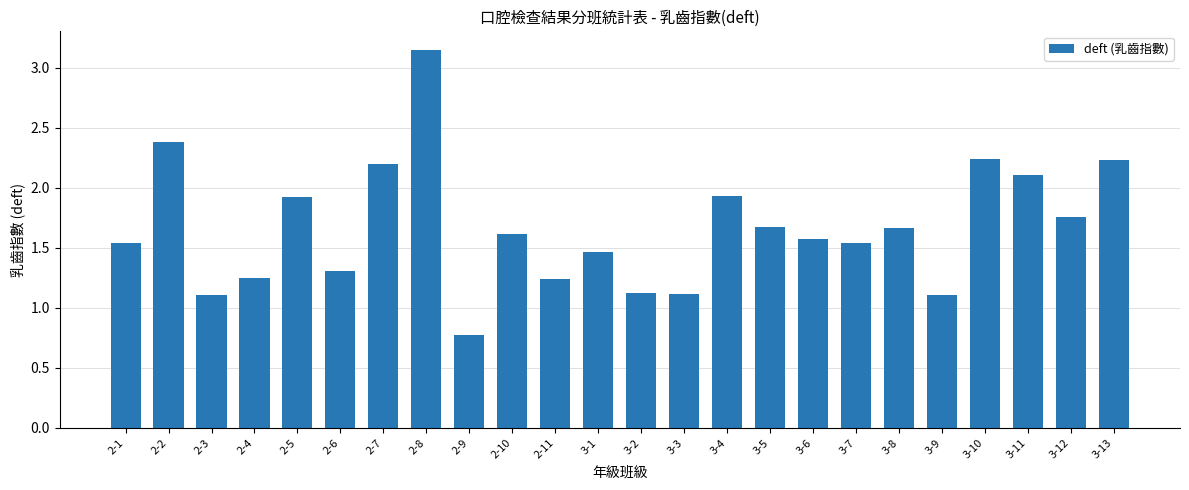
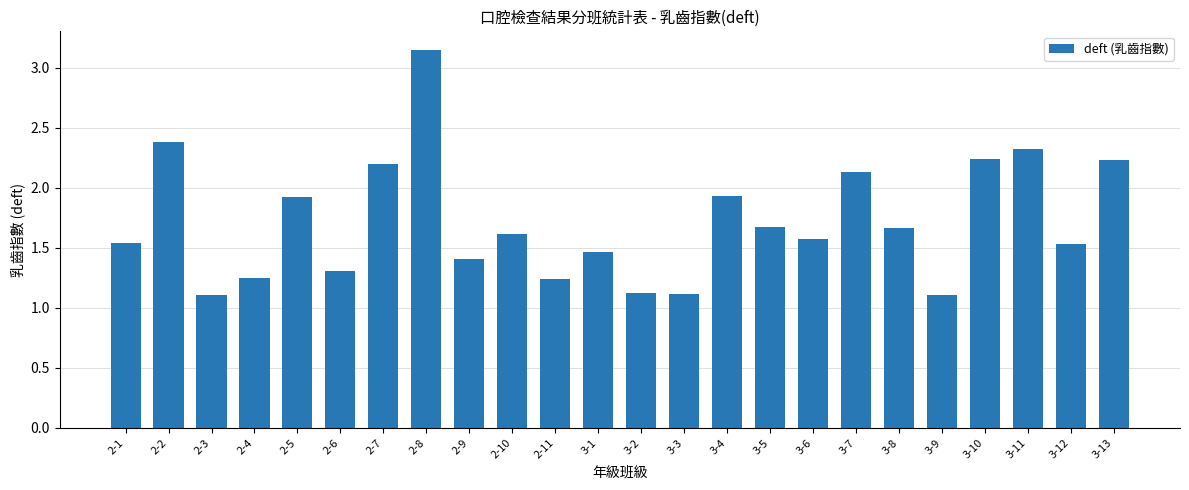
2-9: 0.78 -> 1.41
3-7: 1.54 -> 2.13
3-11: 2.11 -> 2.33
3-12: 1.76 -> 1.54
